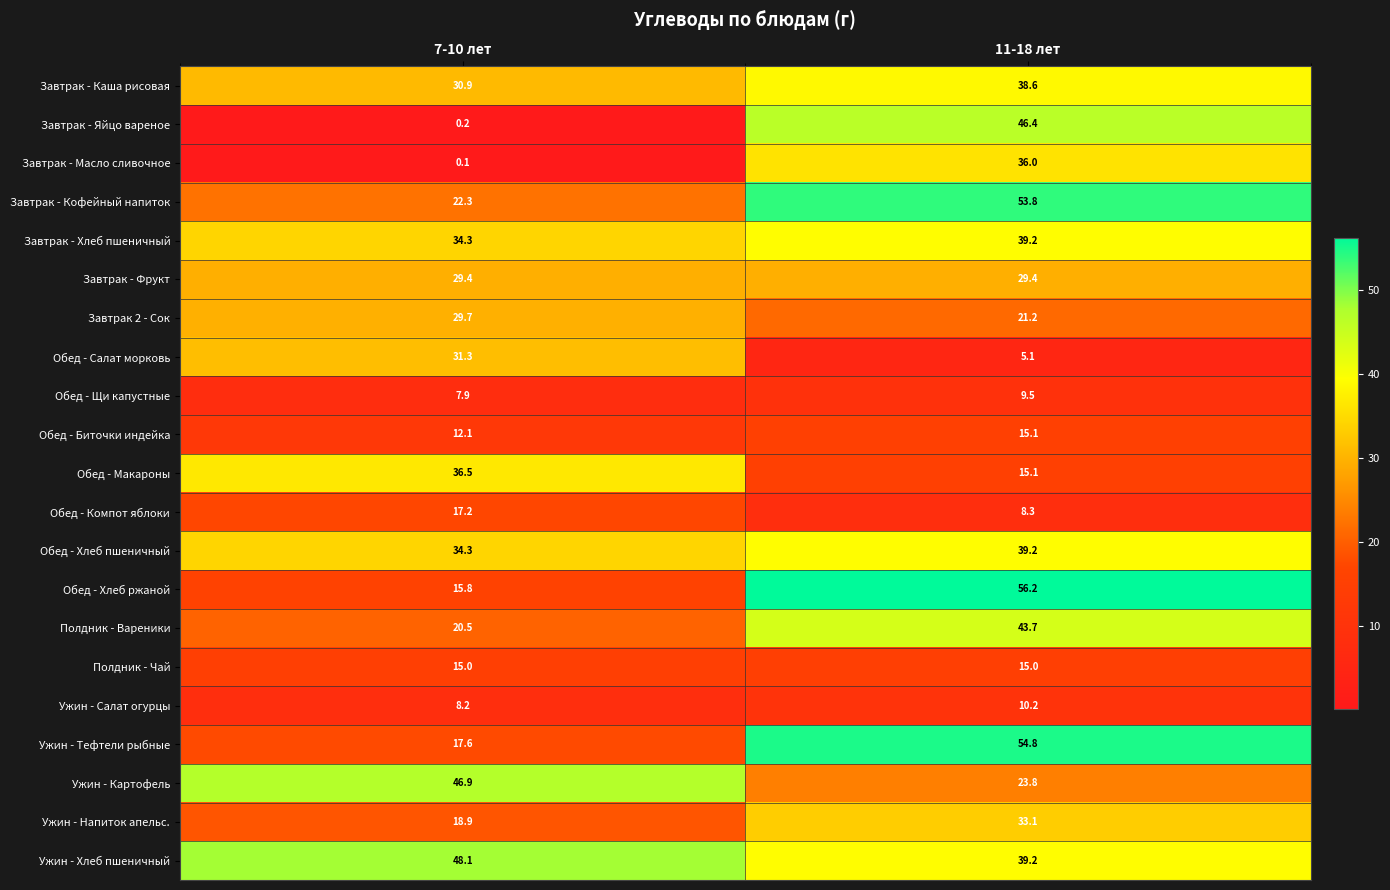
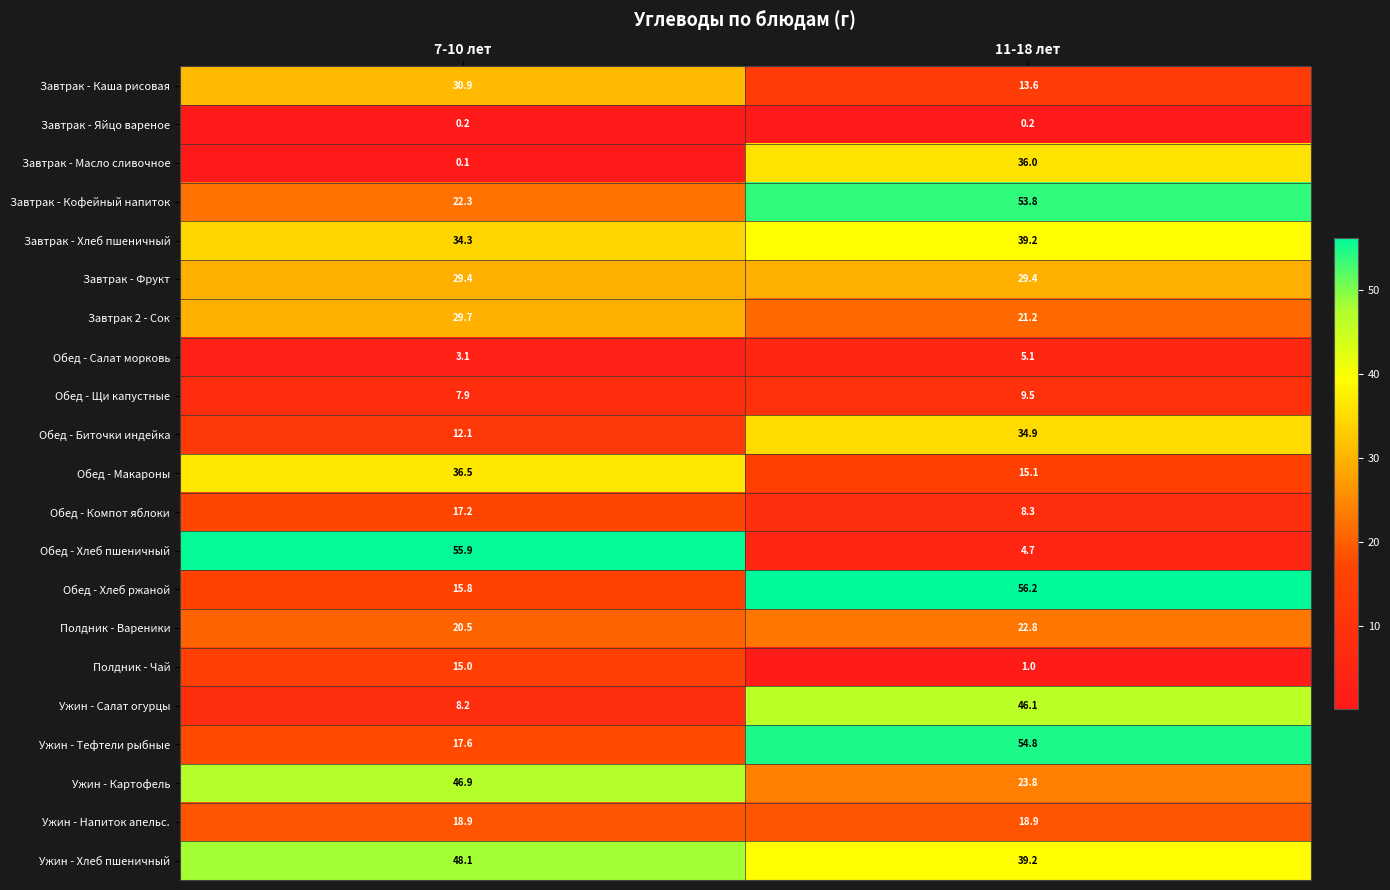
Завтрак - Каша рисовая, 11-18 лет: 38.6 -> 13.6
Завтрак - Яйцо вареное, 11-18 лет: 46.4 -> 0.2
Обед - Салат морковь, 7-10 лет: 31.3 -> 3.1
Обед - Биточки индейка, 11-18 лет: 15.1 -> 34.9
Обед - Хлеб пшеничный, 7-10 лет: 34.3 -> 55.9
Обед - Хлеб пшеничный, 11-18 лет: 39.2 -> 4.7
Полдник - Вареники, 11-18 лет: 43.7 -> 22.8
Полдник - Чай, 11-18 лет: 15.0 -> 1.0
Ужин - Салат огурцы, 11-18 лет: 10.2 -> 46.1
Ужин - Напиток апельс., 11-18 лет: 33.1 -> 18.9
